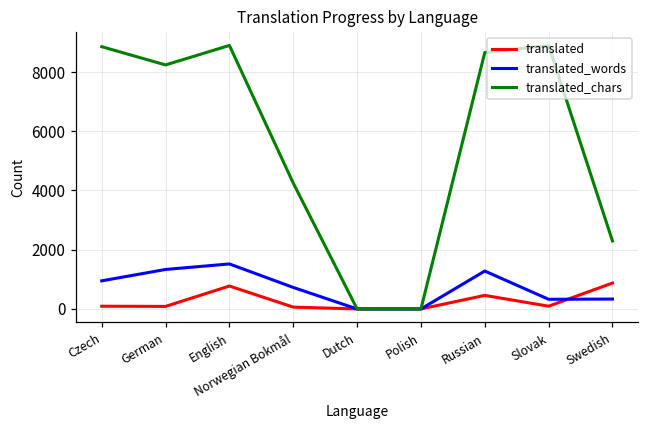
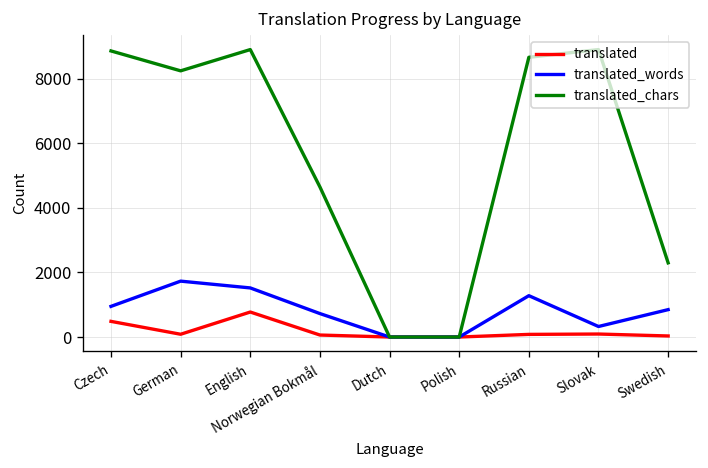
translated, Czech: 100 -> 500
translated_words, German: 1300 -> 1700
translated_chars, Norwegian Bokmål: 4200 -> 4600
translated, Russian: 500 -> 100
translated, Swedish: 900 -> 0
translated_words, Swedish: 300 -> 800
